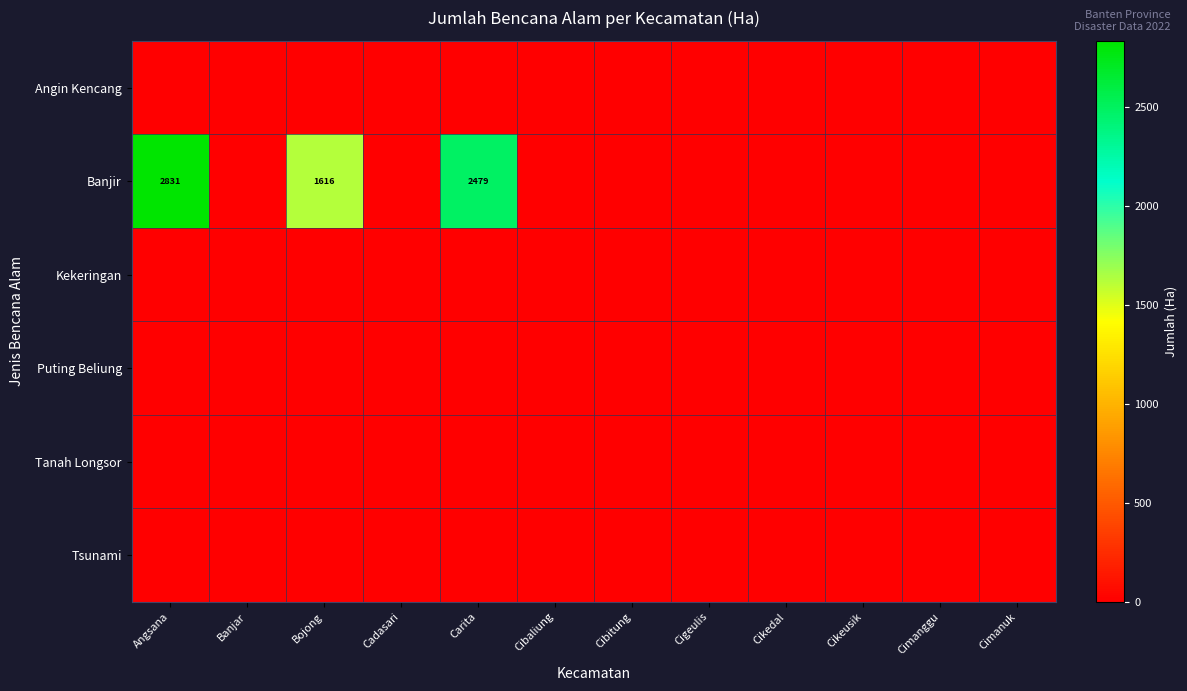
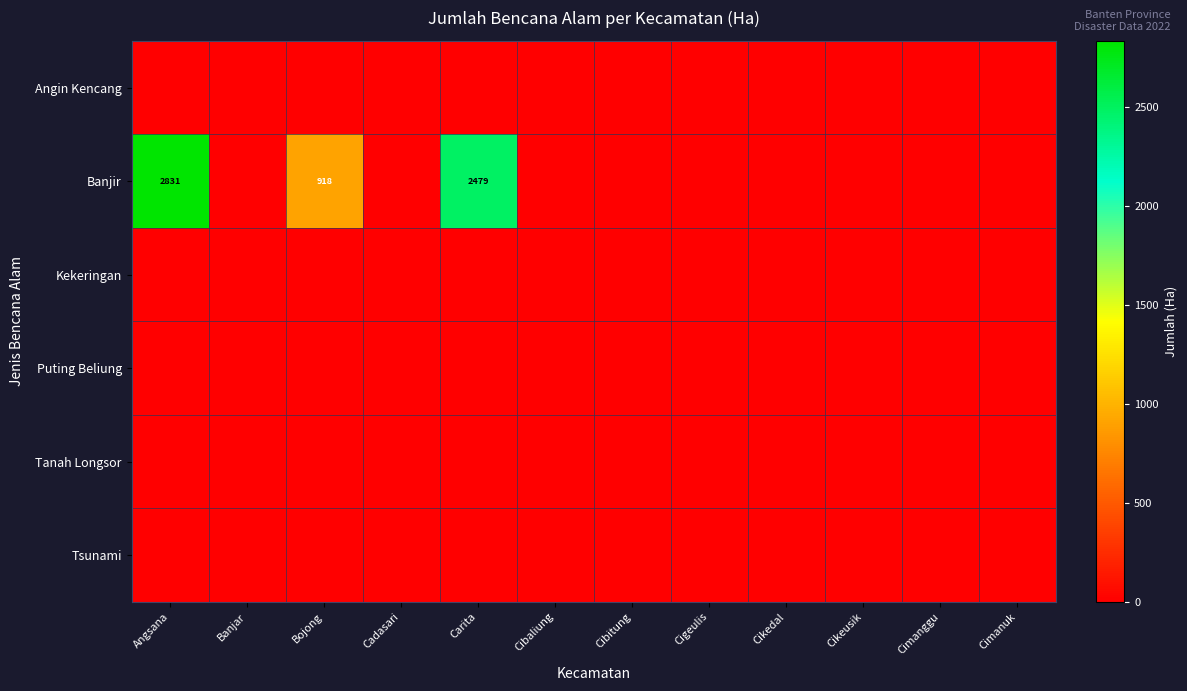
Banjir, Bojong: 1616 -> 918
